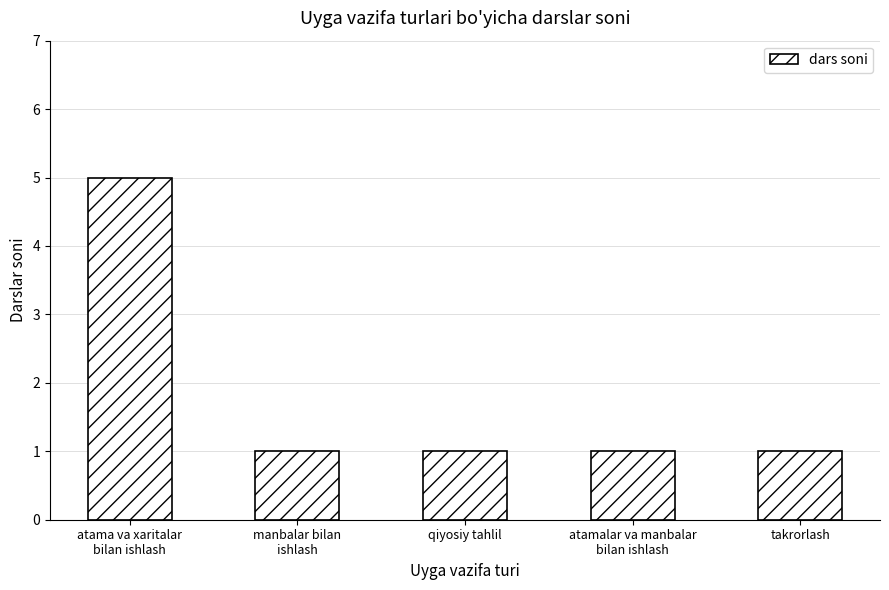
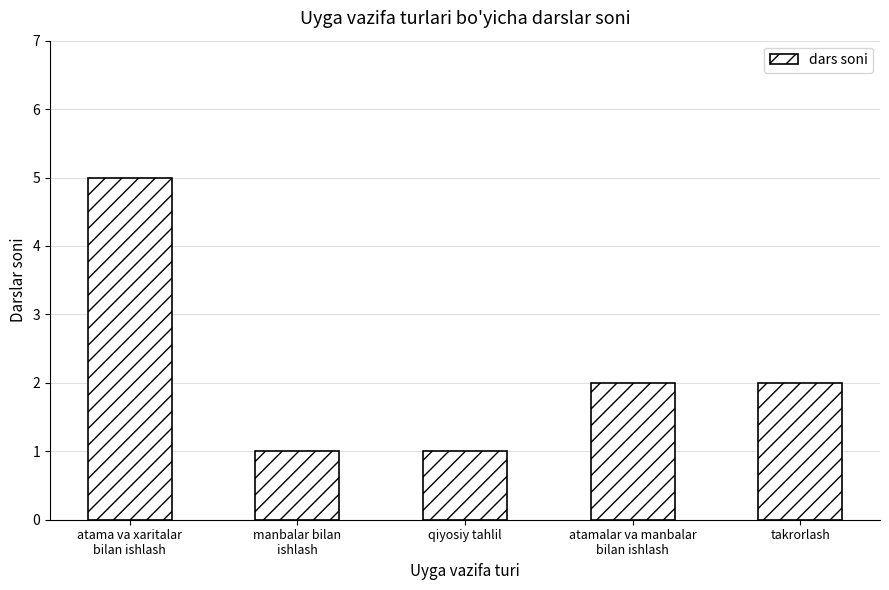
atamalar va manbalar bilan ishlash: 1 -> 2
takrorlash: 1 -> 2
